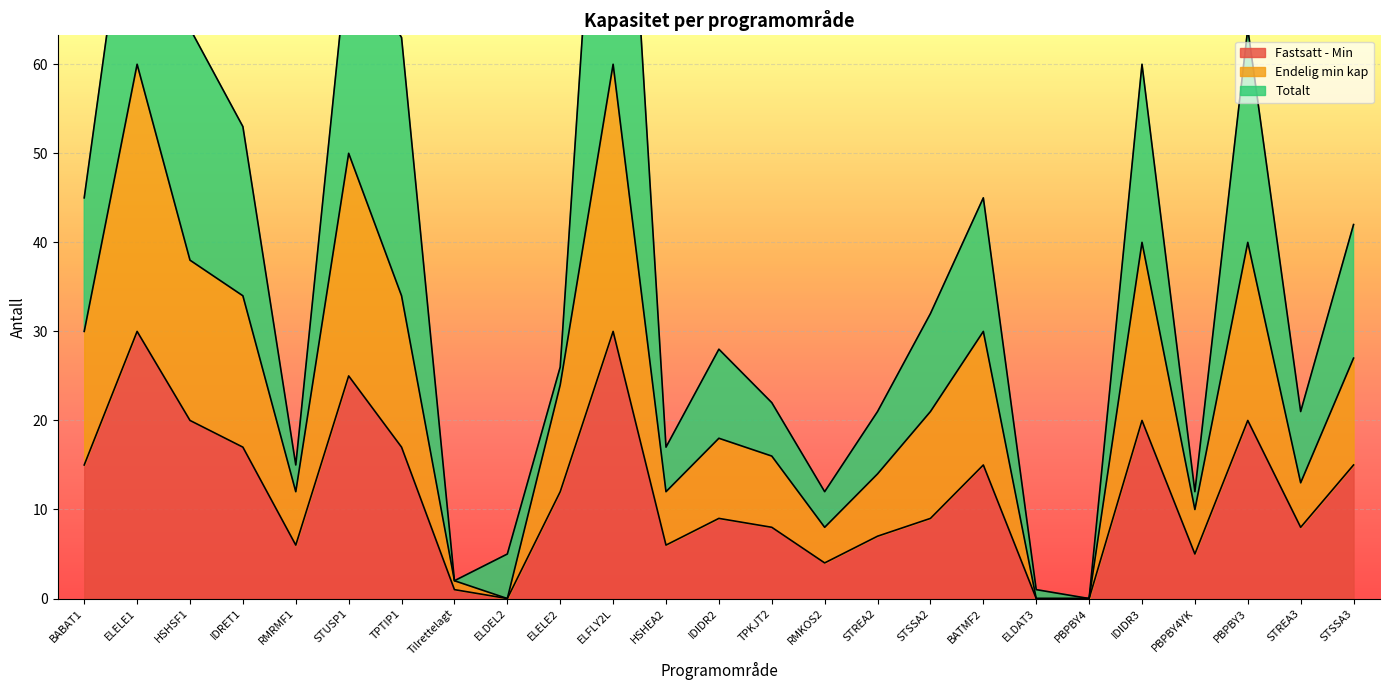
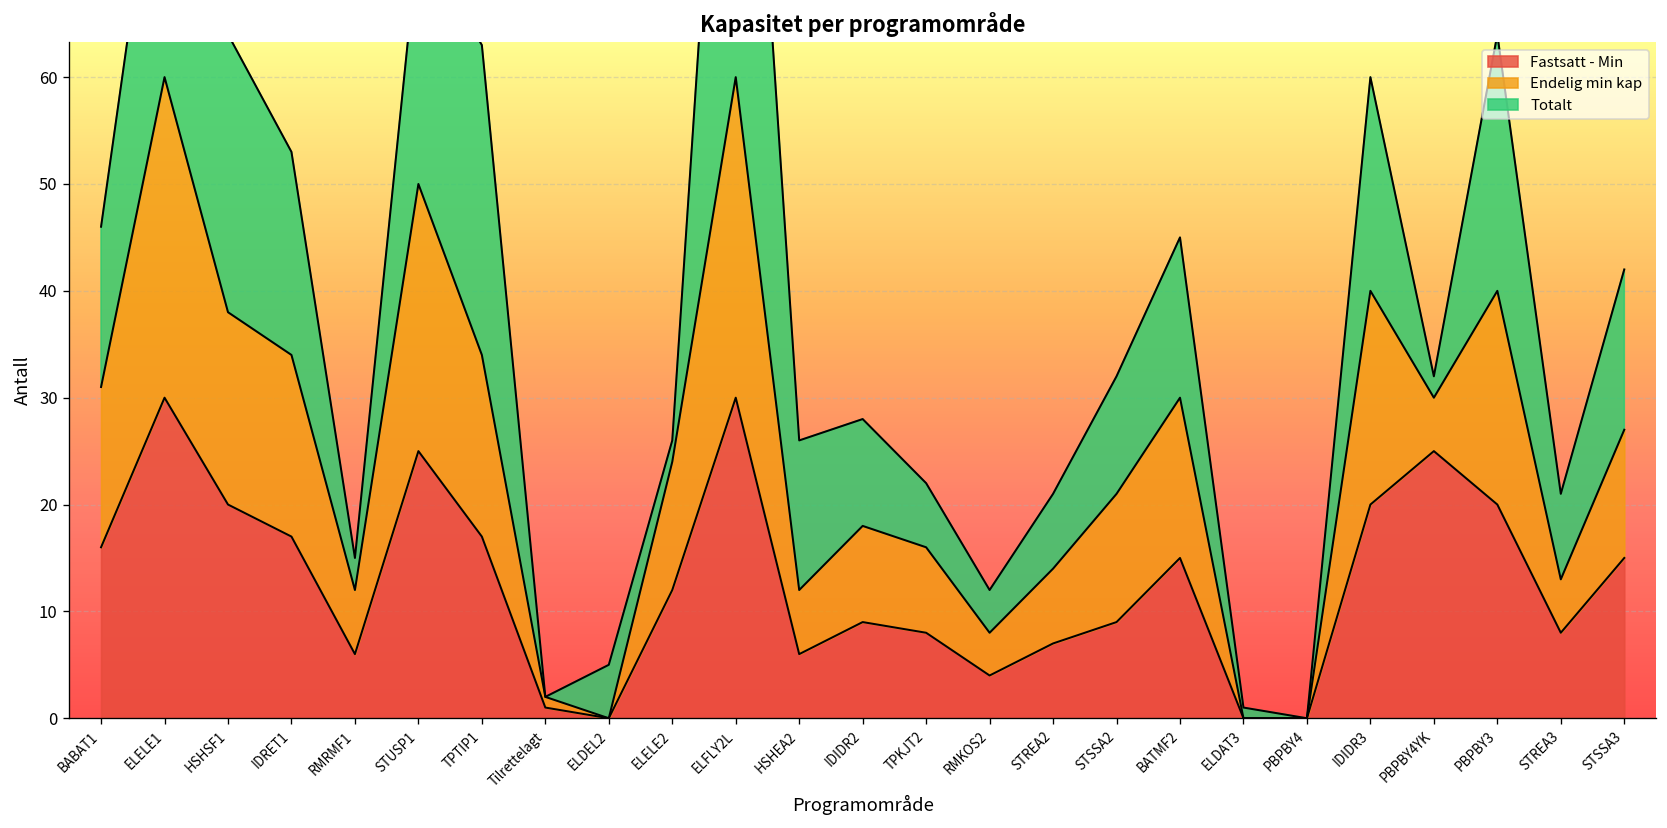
Fastsatt - Min, BABAT1: 15 -> 16
Totalt, HSHEA2: 5 -> 14
Fastsatt - Min, PBPBY4YK: 5 -> 25
